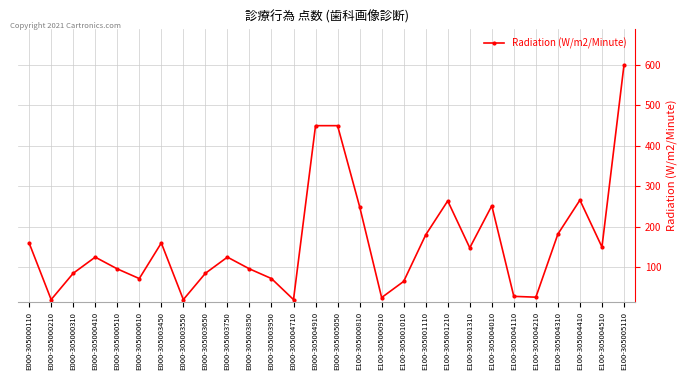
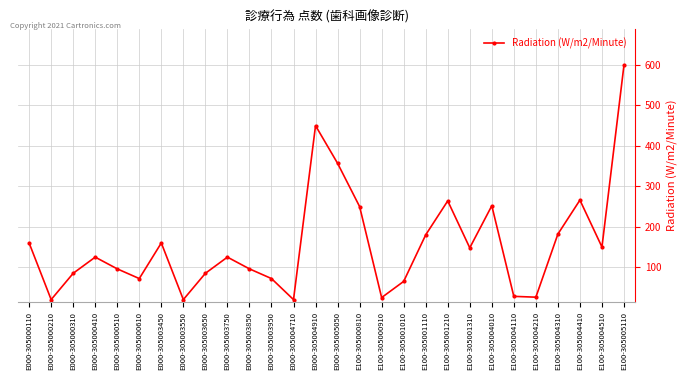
E000-305005050: 450 -> 360
